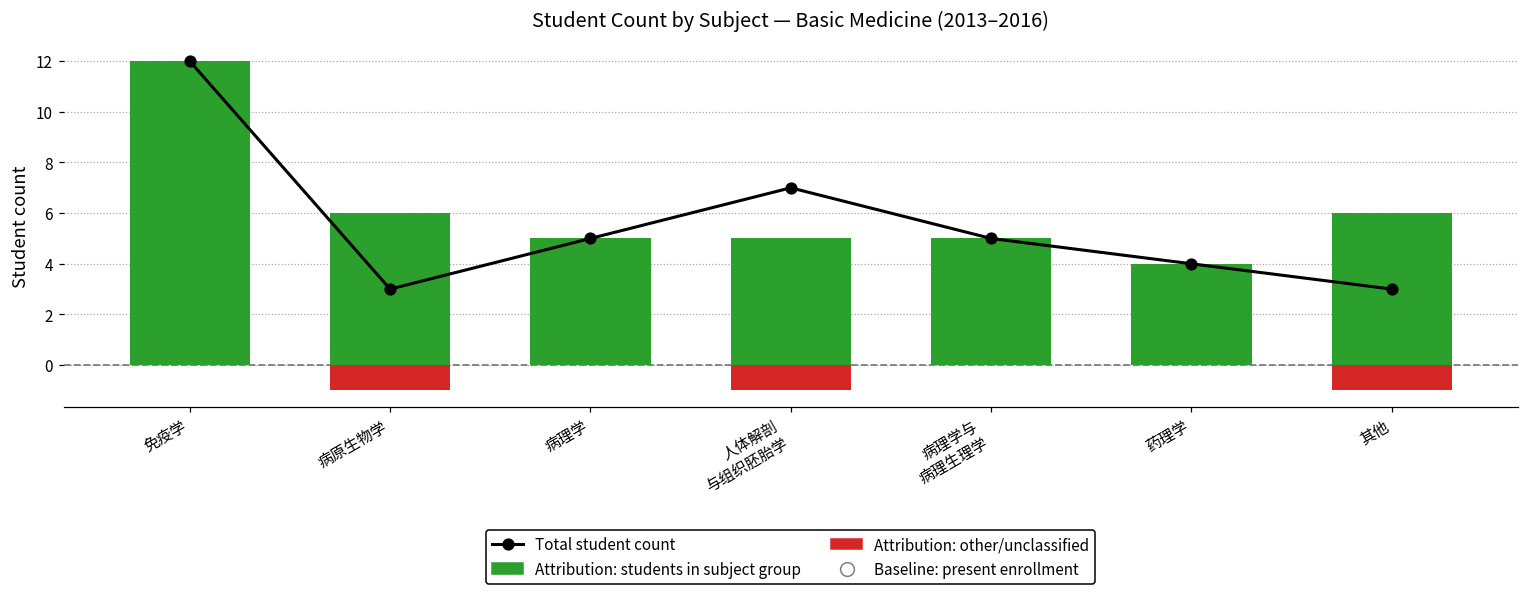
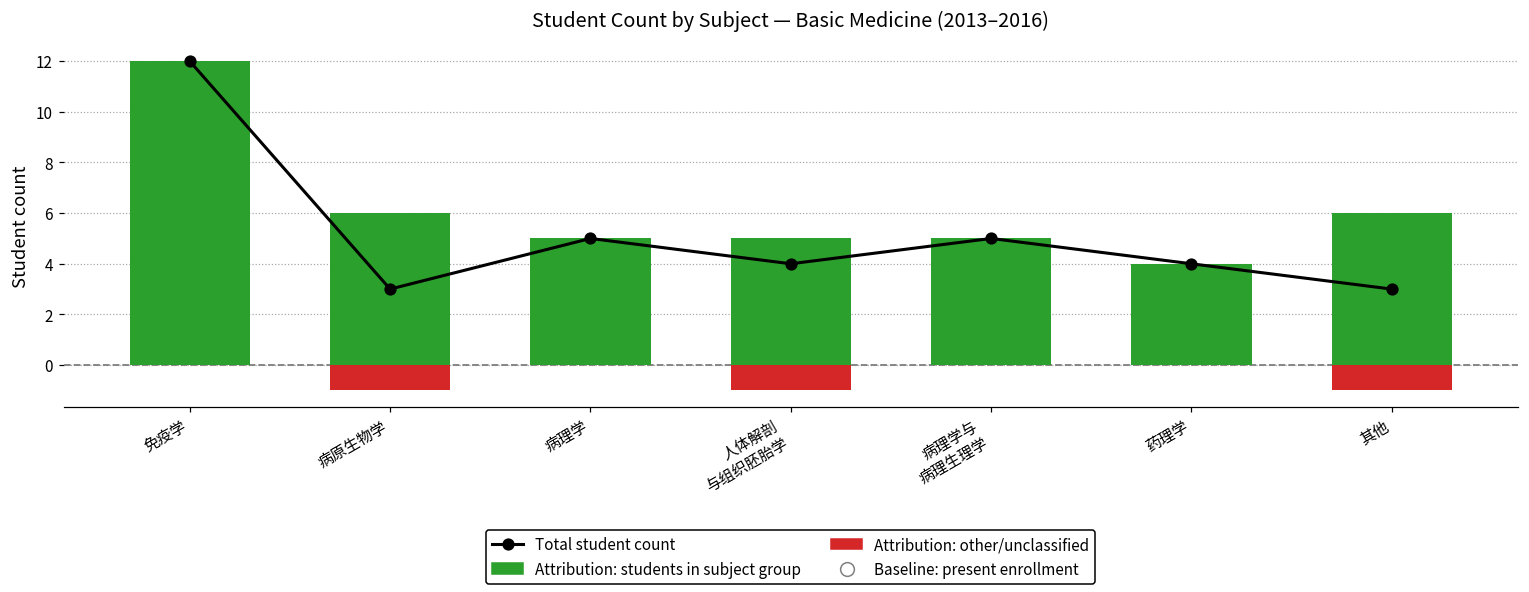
Total student count, 人体解剖 与组织胚胎学: 7 -> 4
